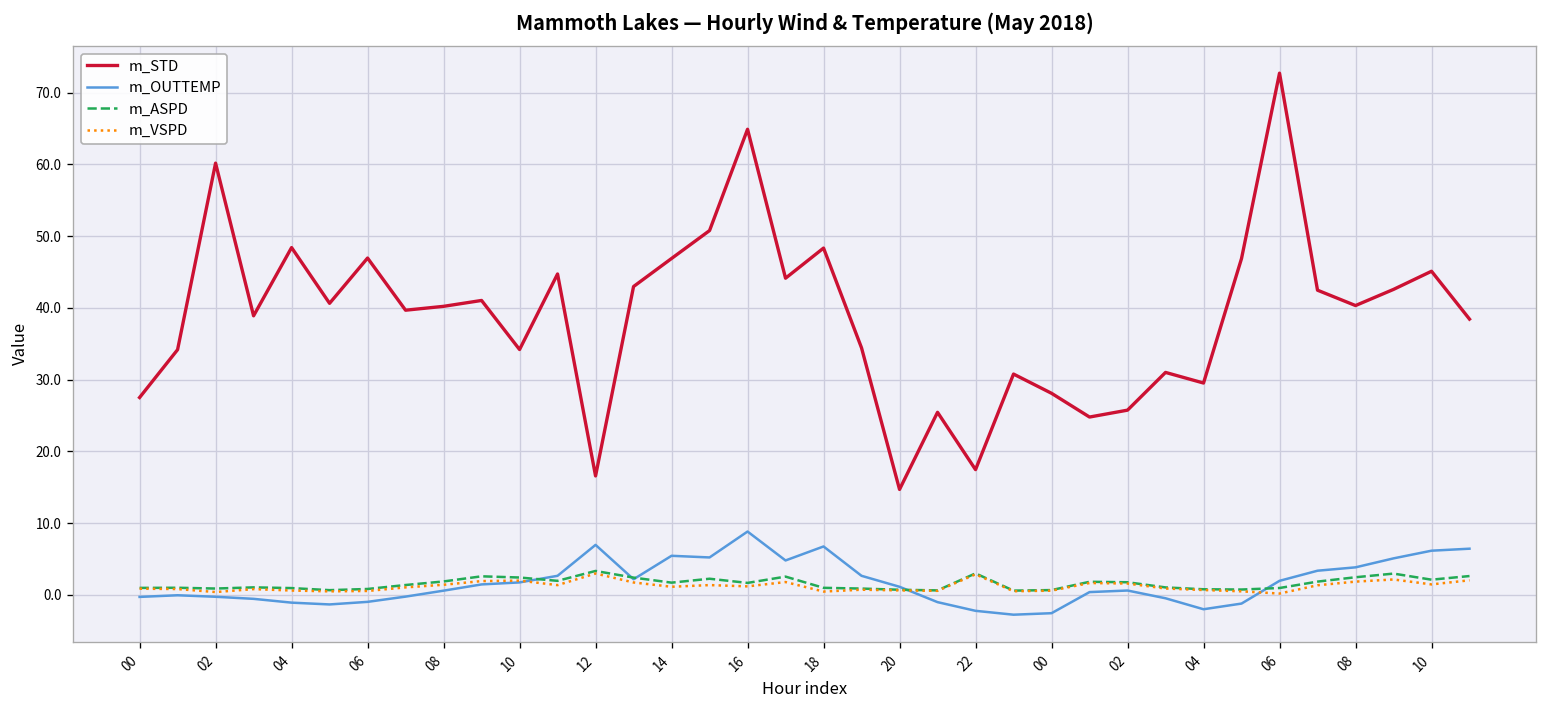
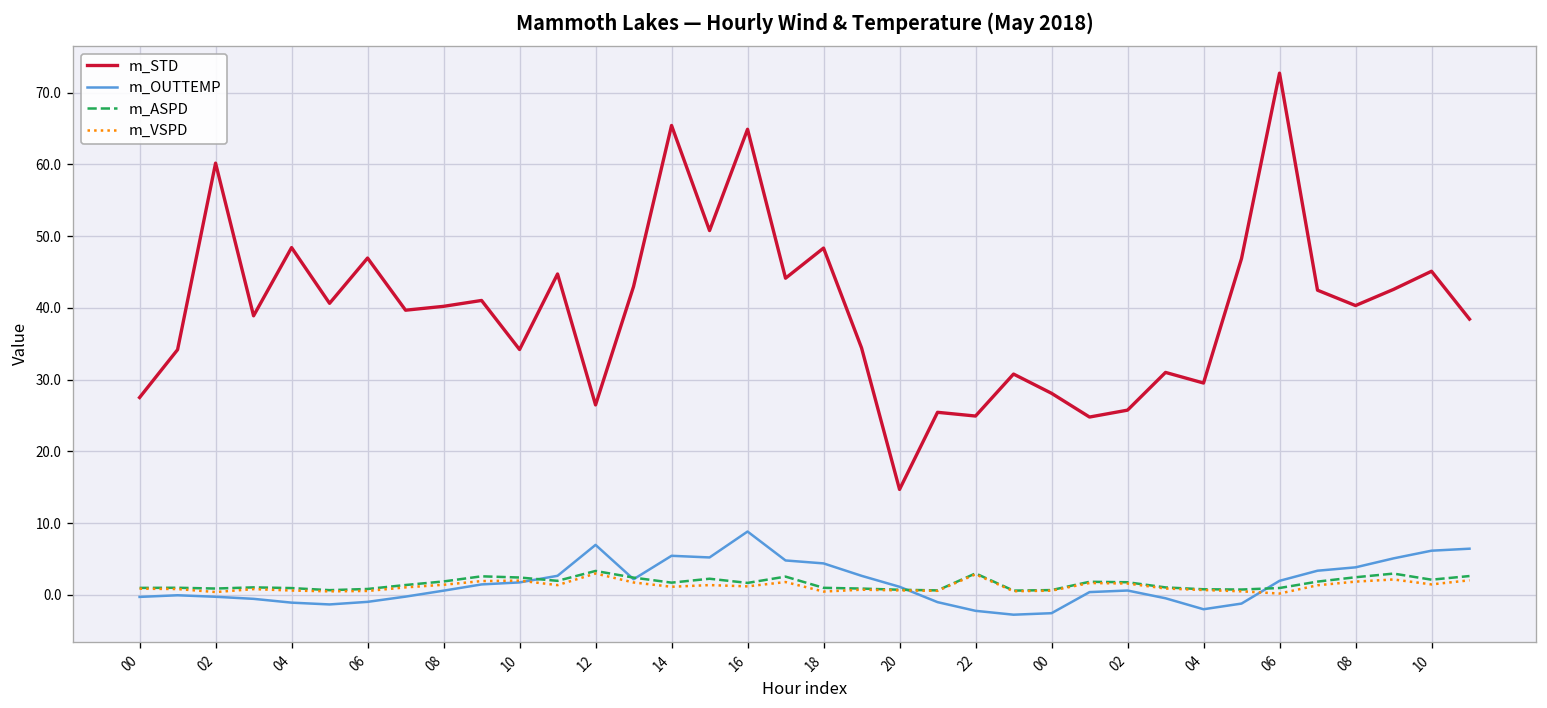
m_STD, 12: 17 -> 26
m_STD, 14: 47 -> 65
m_OUTTEMP, 18: 7 -> 4
m_STD, 22: 17 -> 25
